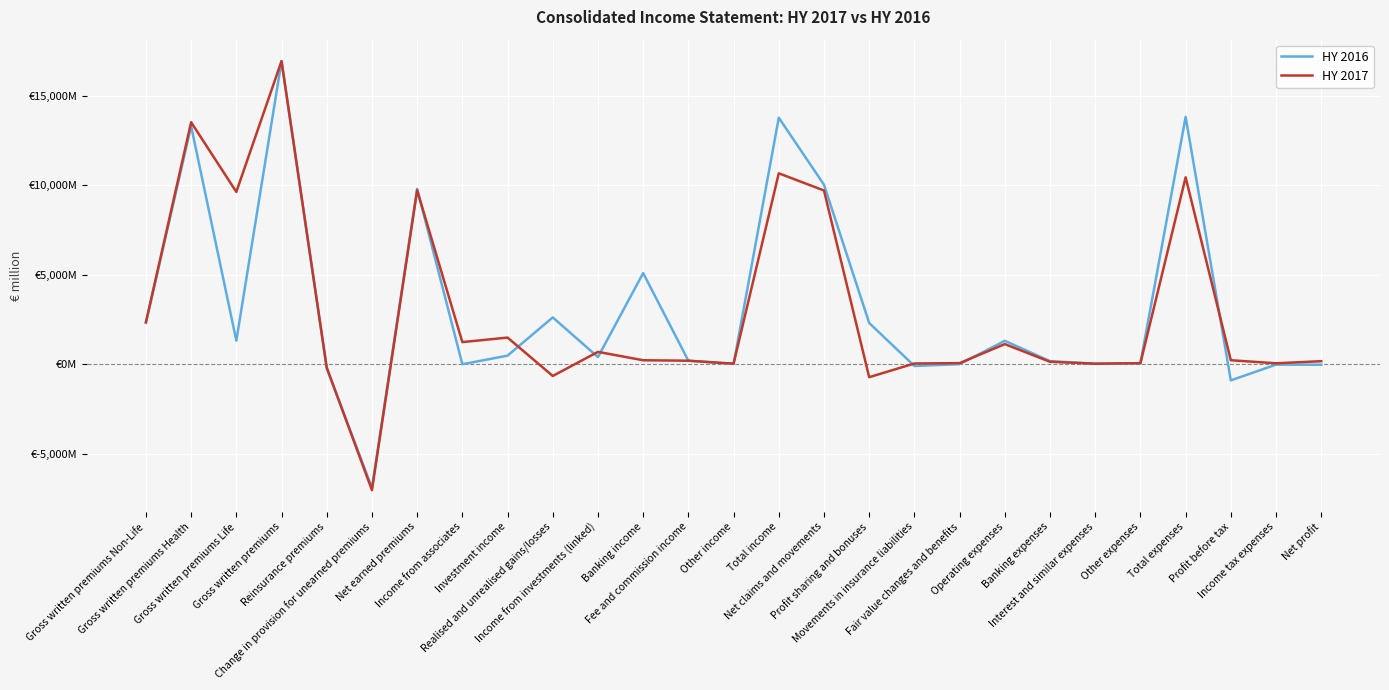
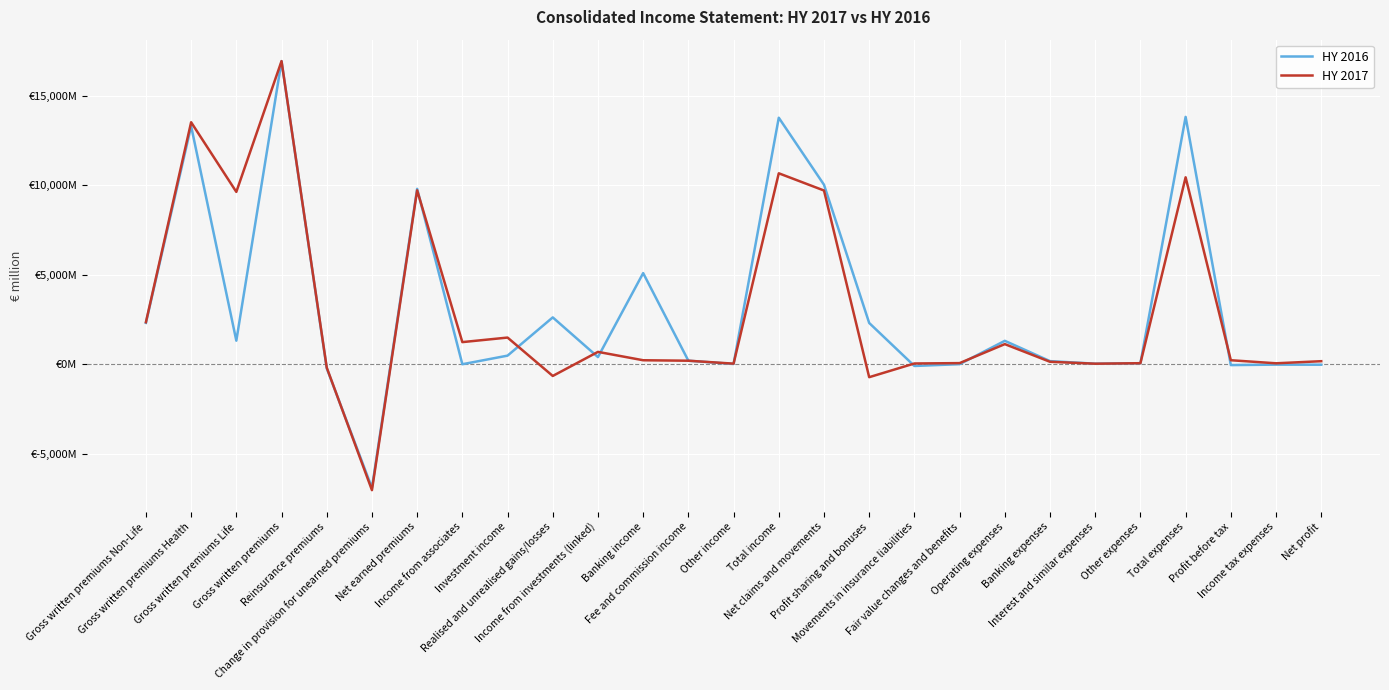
HY 2016, Profit before tax: €-900,000,000 -> €0
